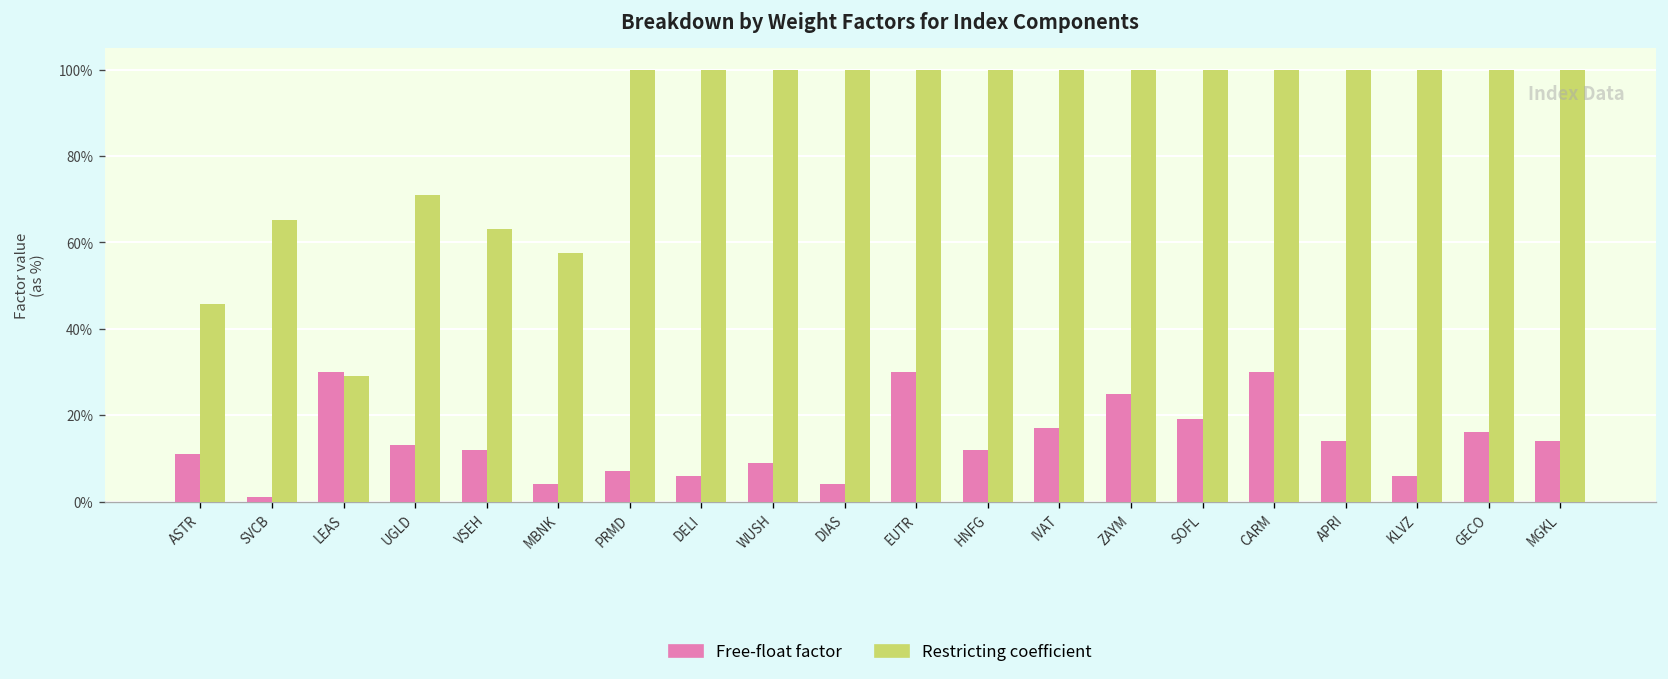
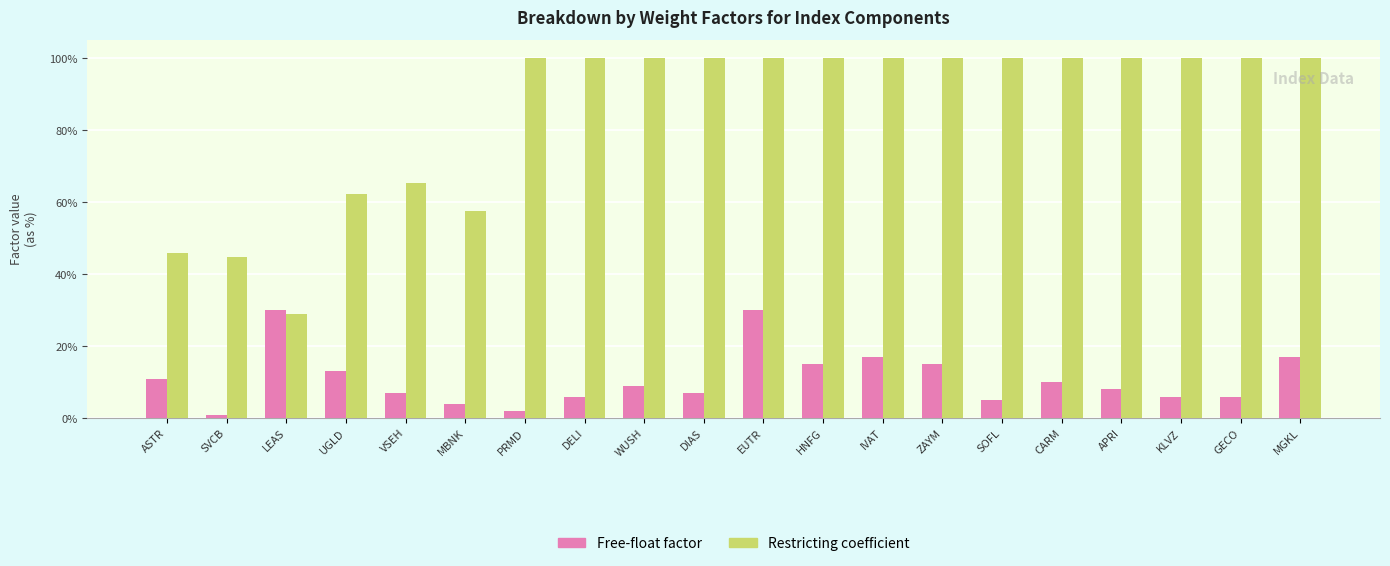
Restricting coefficient, SVCB: 65% -> 45%
Restricting coefficient, UGLD: 71% -> 62%
Free-float factor, VSEH: 12% -> 7%
Restricting coefficient, VSEH: 63% -> 65%
Free-float factor, PRMD: 7% -> 2%
Free-float factor, DIAS: 4% -> 7%
Free-float factor, HNFG: 12% -> 15%
Free-float factor, ZAYM: 25% -> 15%
Free-float factor, SOFL: 19% -> 5%
Free-float factor, CARM: 30% -> 10%
Free-float factor, APRI: 14% -> 8%
Free-float factor, GECO: 16% -> 6%
Free-float factor, MGKL: 14% -> 17%
